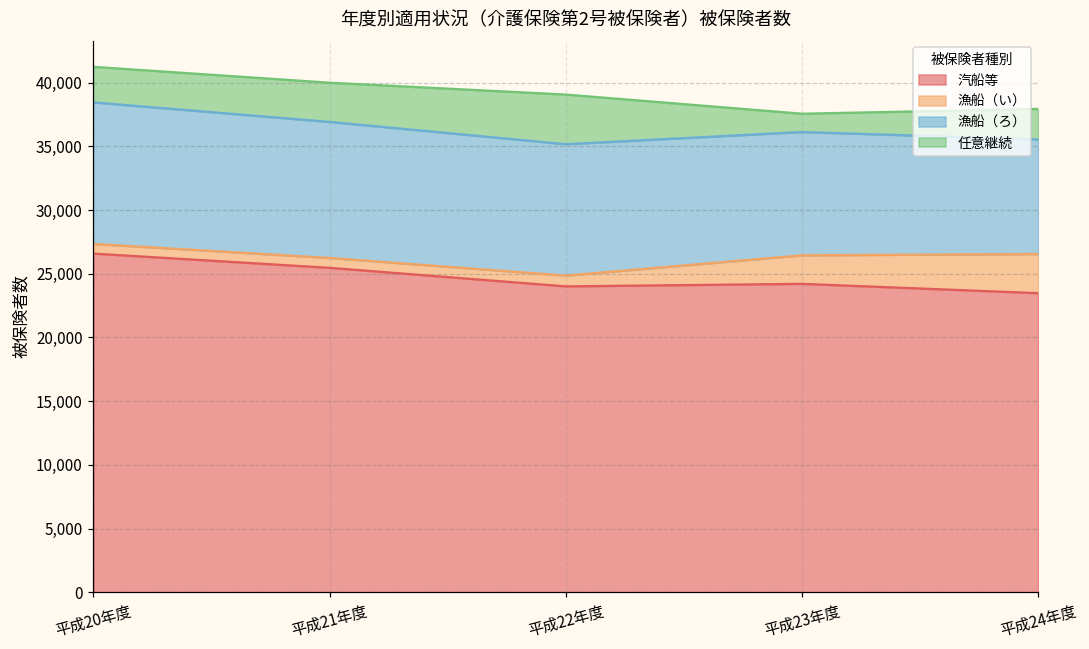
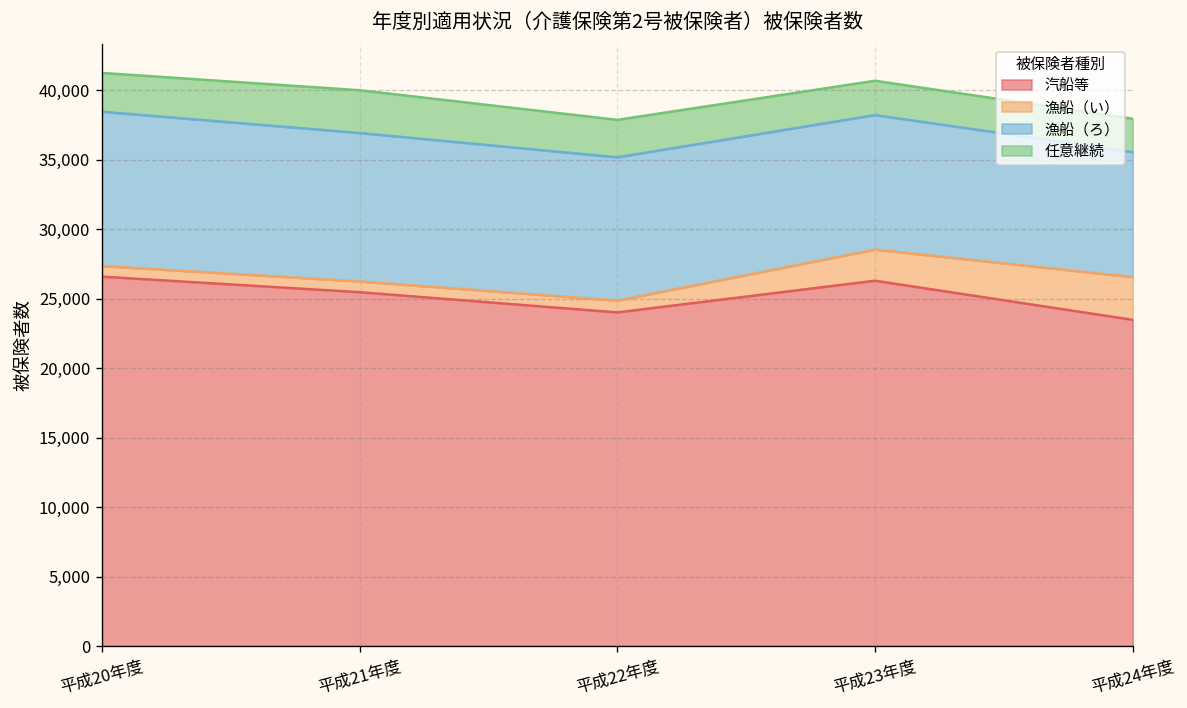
任意継続, 平成22年度: 3,900 -> 2,700
汽船等, 平成23年度: 24,200 -> 26,300
任意継続, 平成23年度: 1,400 -> 2,500
